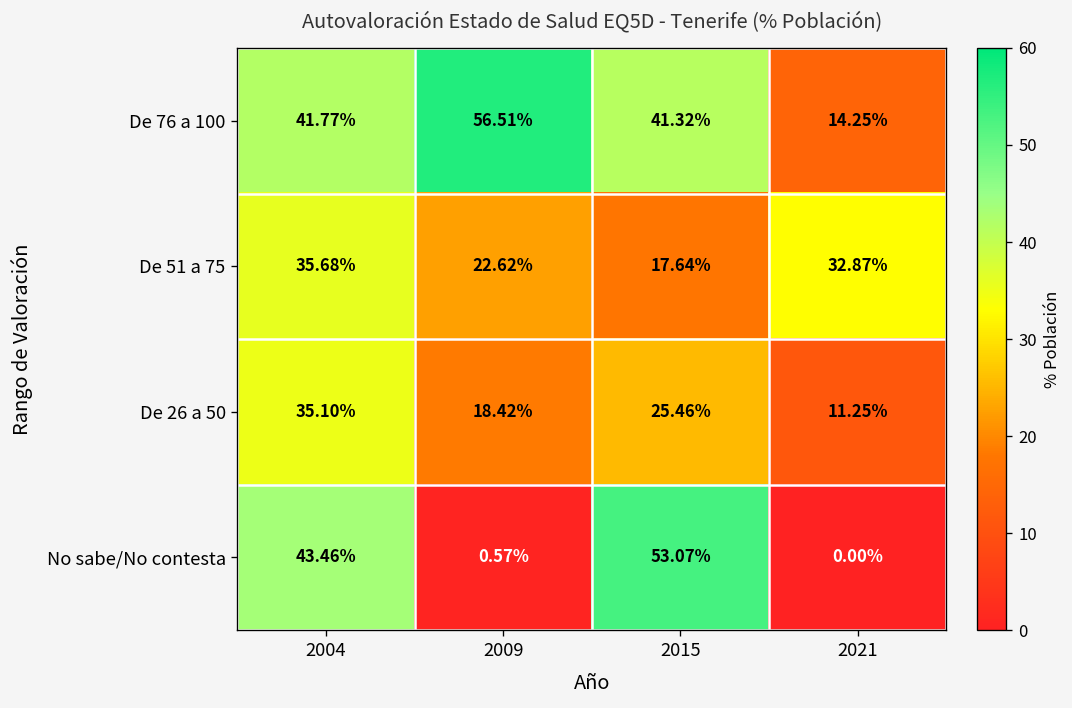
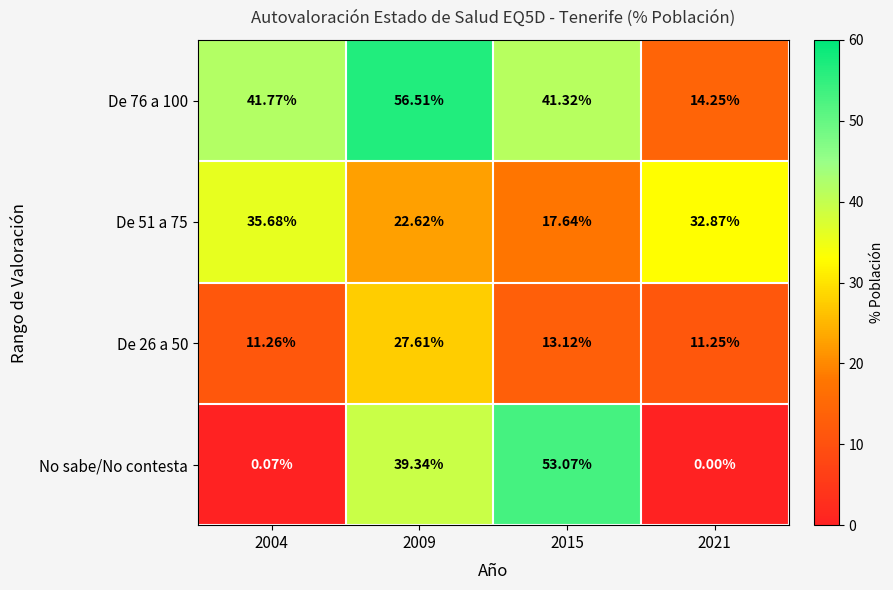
De 26 a 50, 2004: 35.10% -> 11.26%
De 26 a 50, 2009: 18.42% -> 27.61%
De 26 a 50, 2015: 25.46% -> 13.12%
No sabe/No contesta, 2004: 43.46% -> 0.07%
No sabe/No contesta, 2009: 0.57% -> 39.34%
